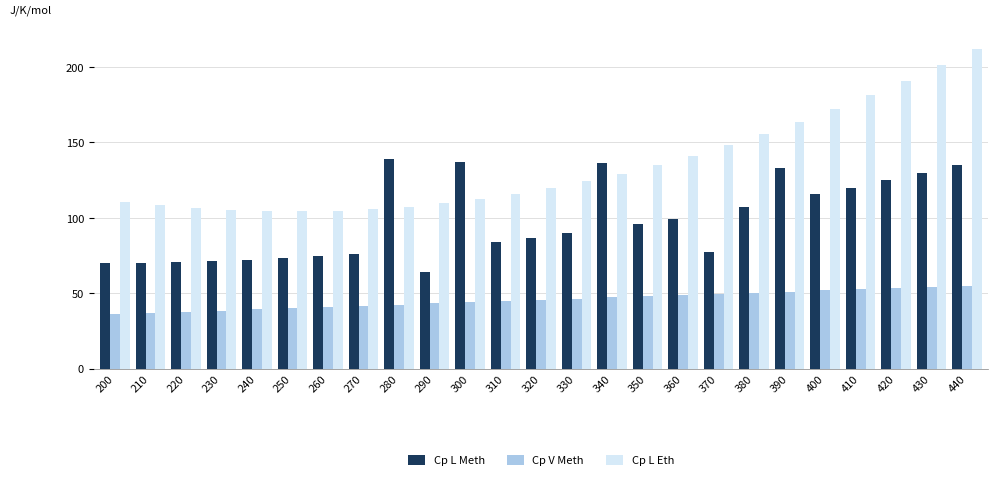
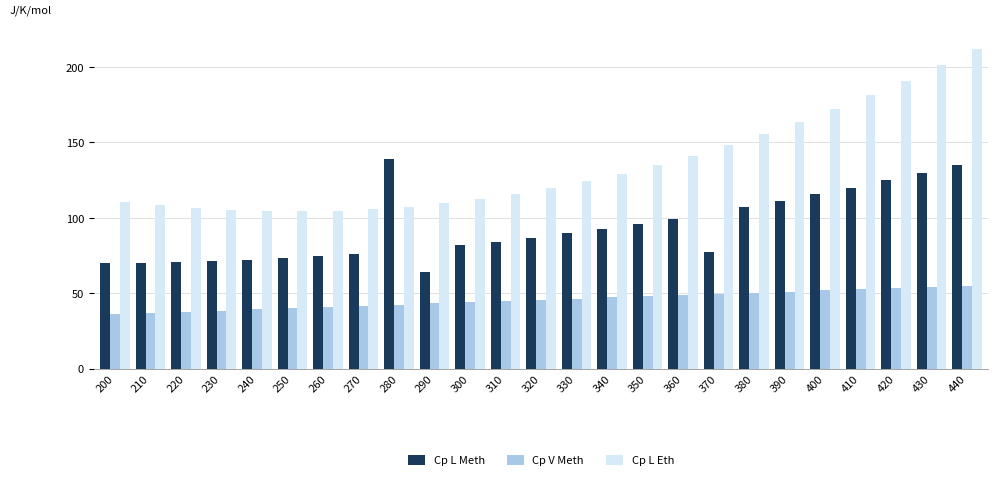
Cp L Meth, 300: 137 -> 82
Cp L Meth, 340: 136 -> 93
Cp L Meth, 390: 133 -> 111
